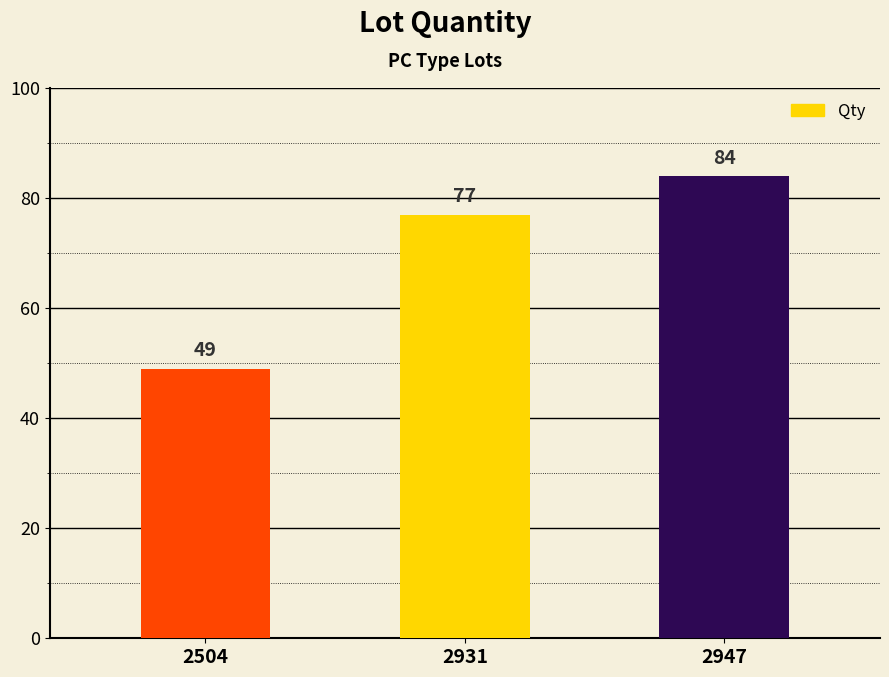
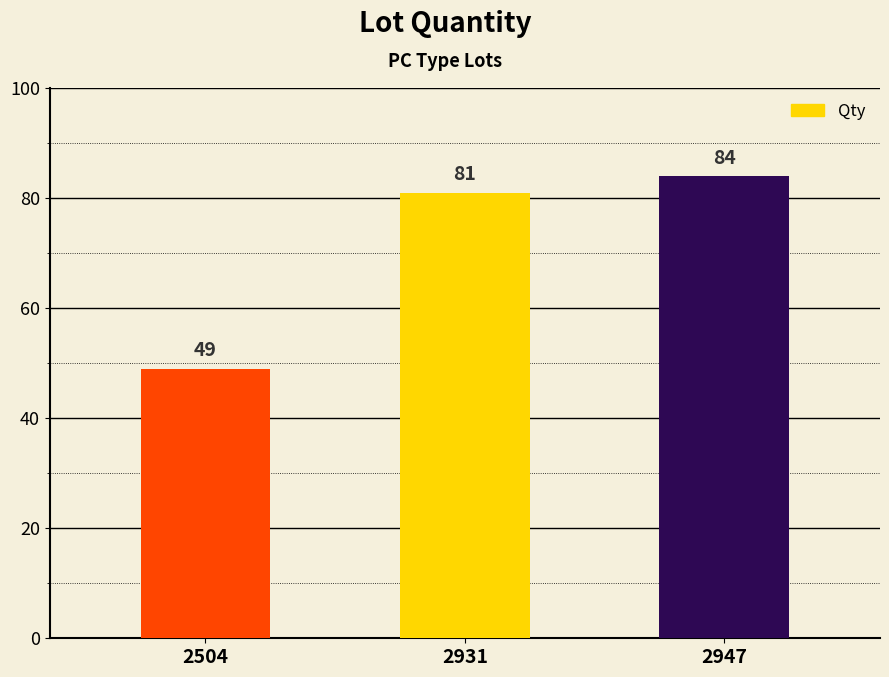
2931: 77 -> 81
